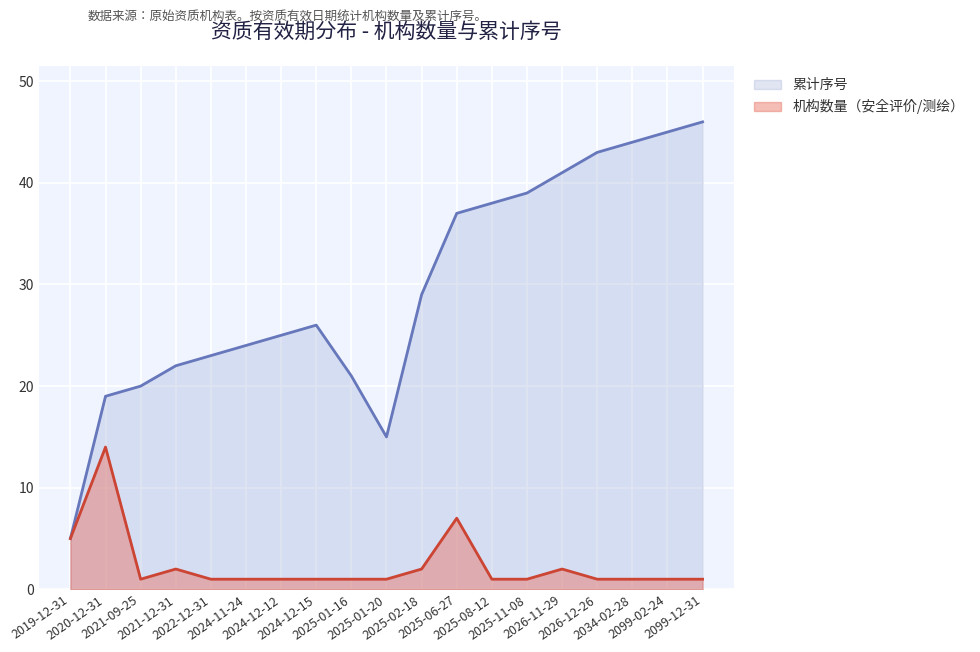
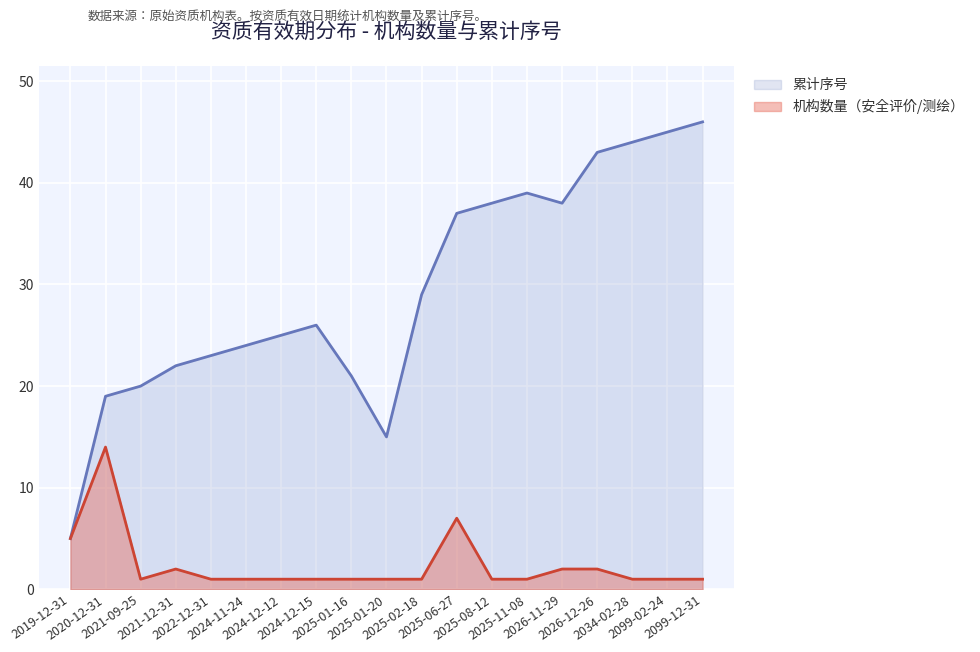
机构数量（安全评价/测绘）, 2025-02-18: 2 -> 1
累计序号, 2026-11-29: 41 -> 38
机构数量（安全评价/测绘）, 2026-12-26: 1 -> 2
